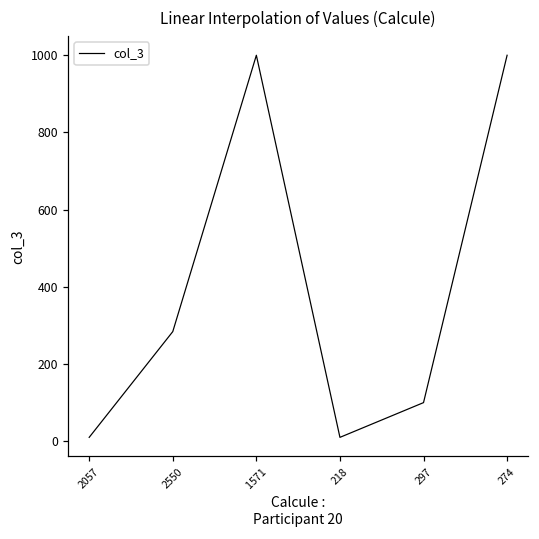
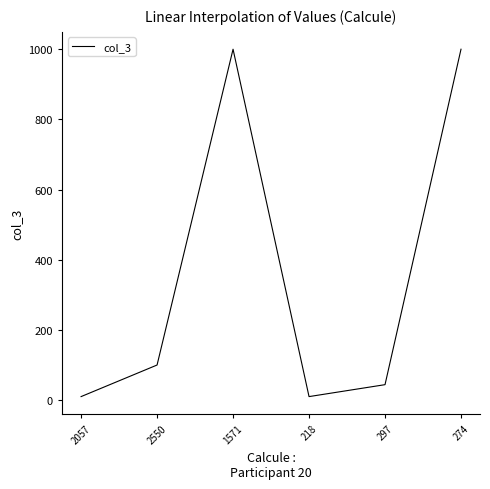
2550: 280 -> 100
297: 100 -> 40
